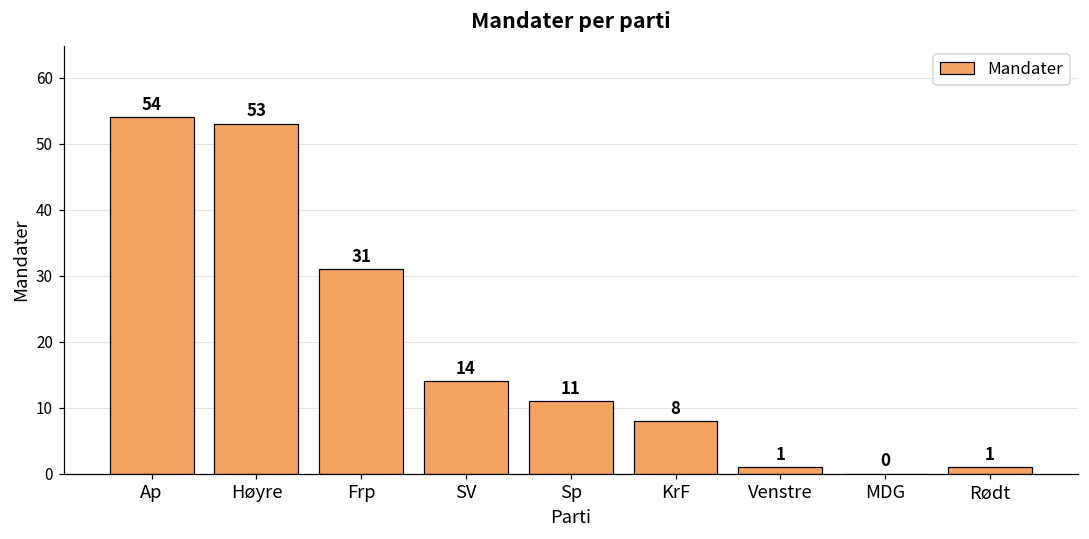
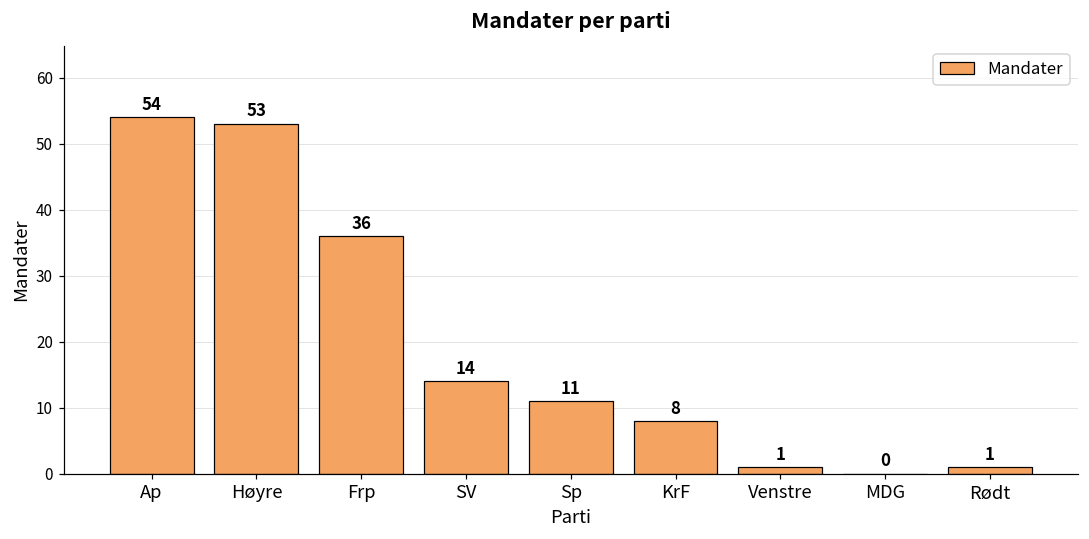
Frp: 31 -> 36
